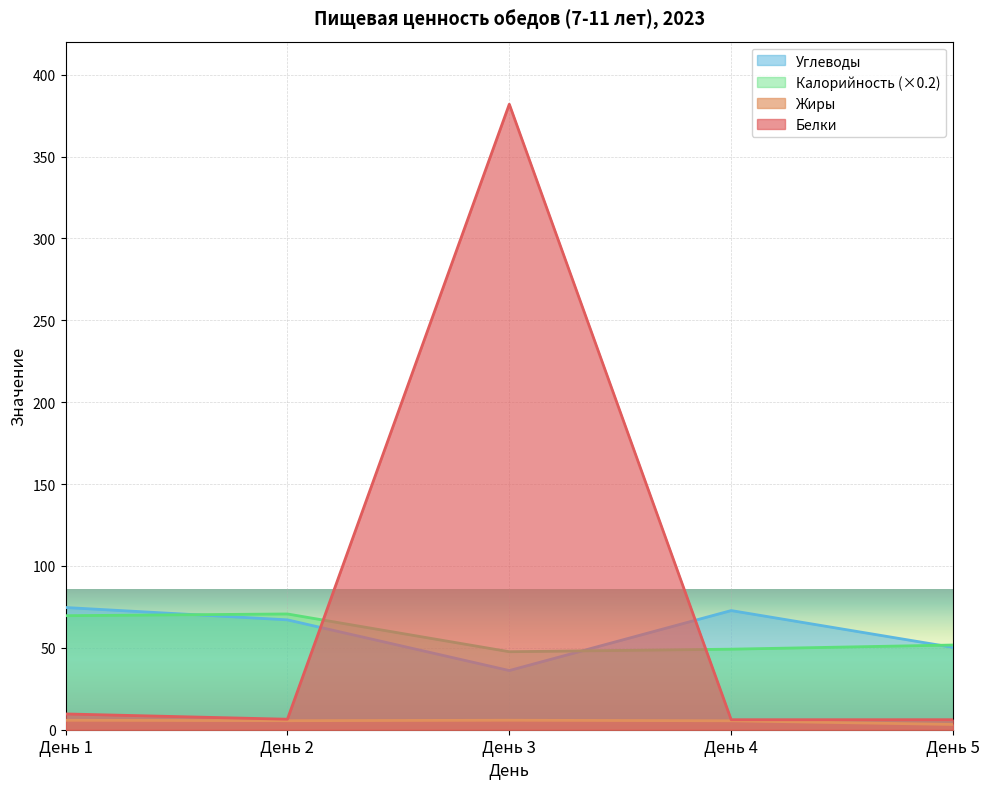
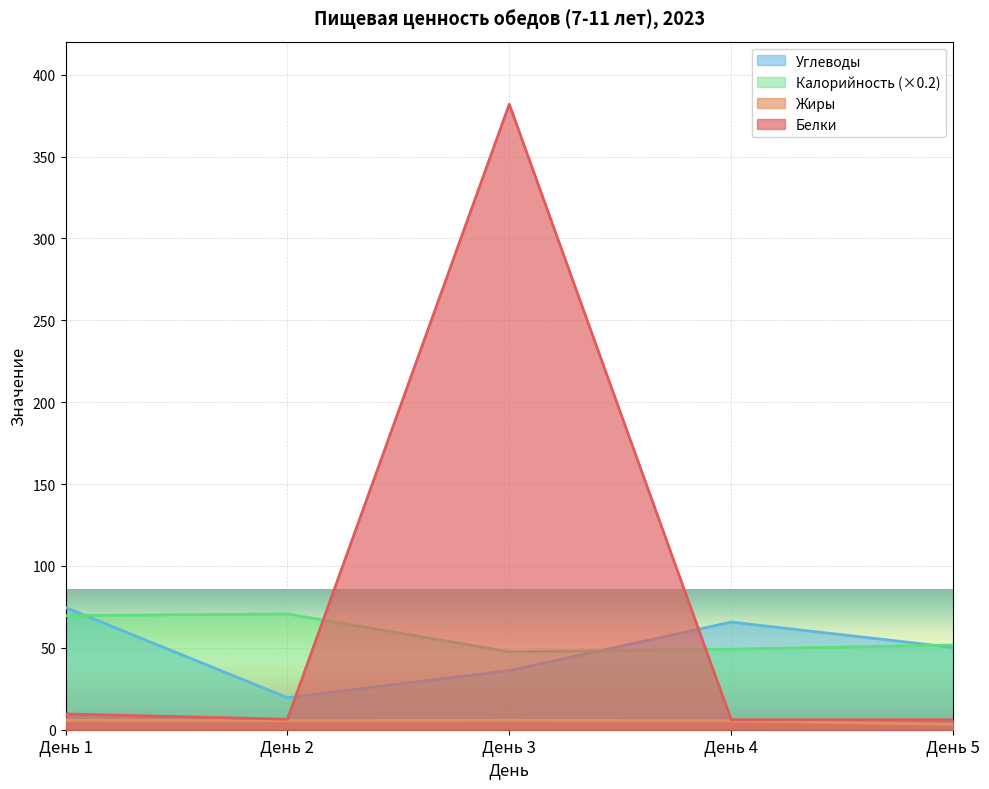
Углеводы, День 2: 67 -> 20
Углеводы, День 4: 73 -> 66
